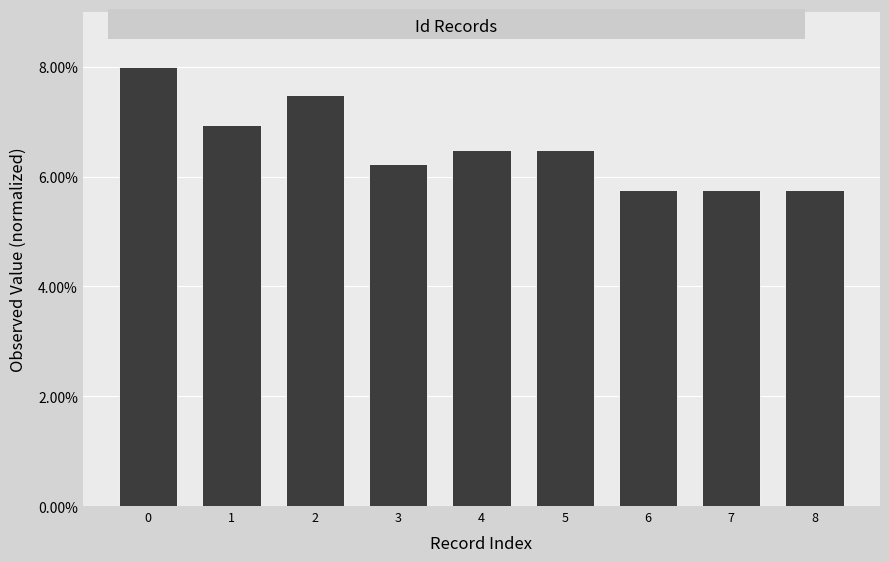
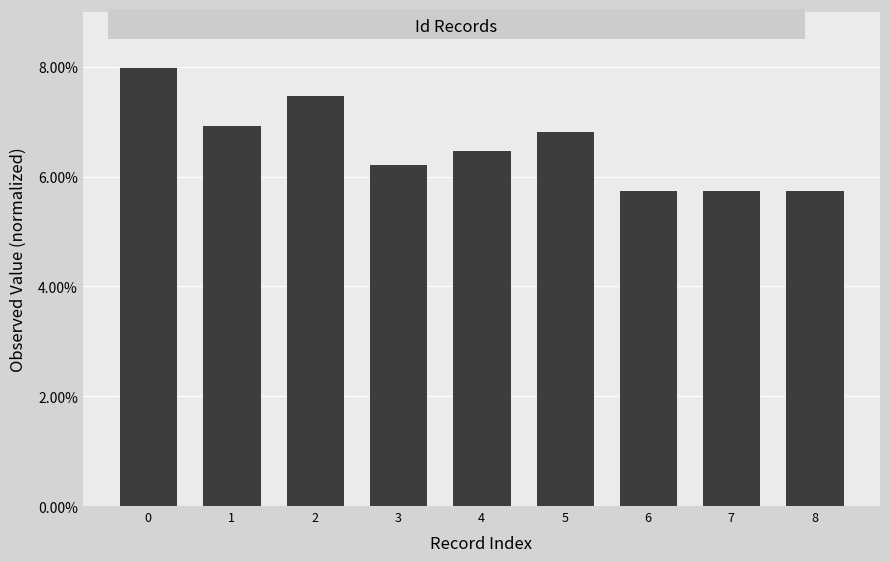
5: 6.5% -> 6.8%
